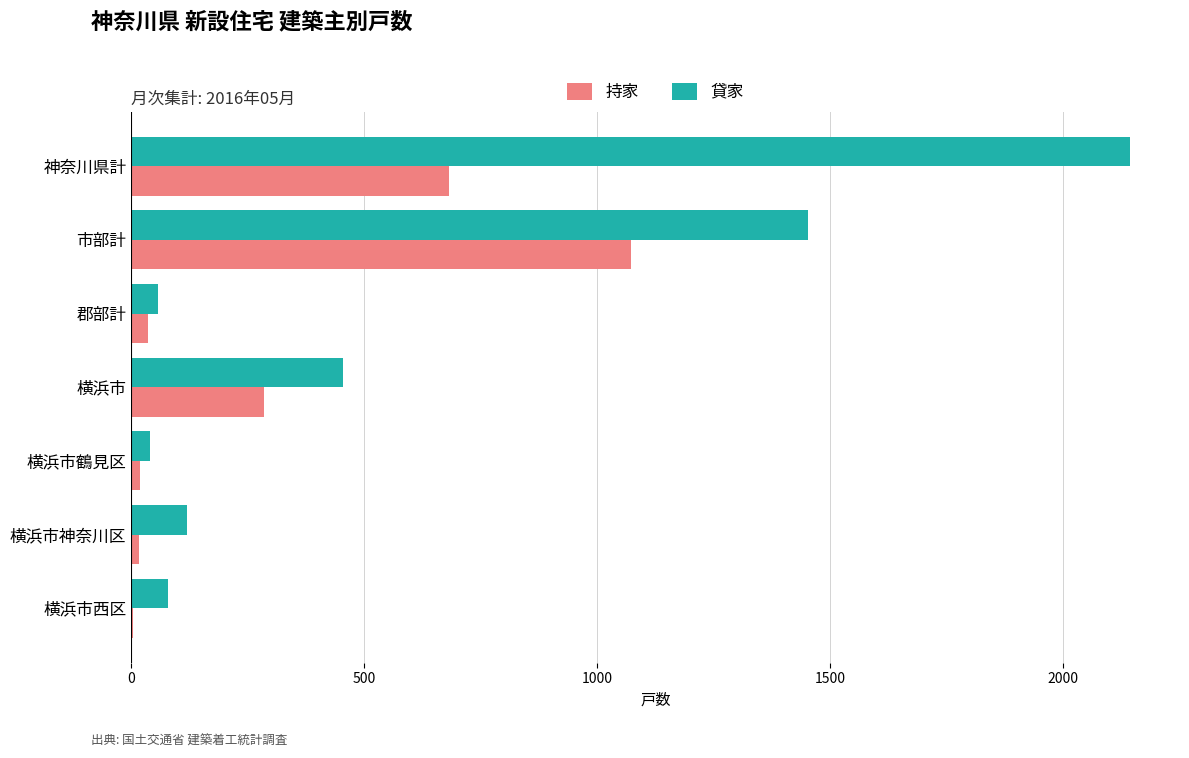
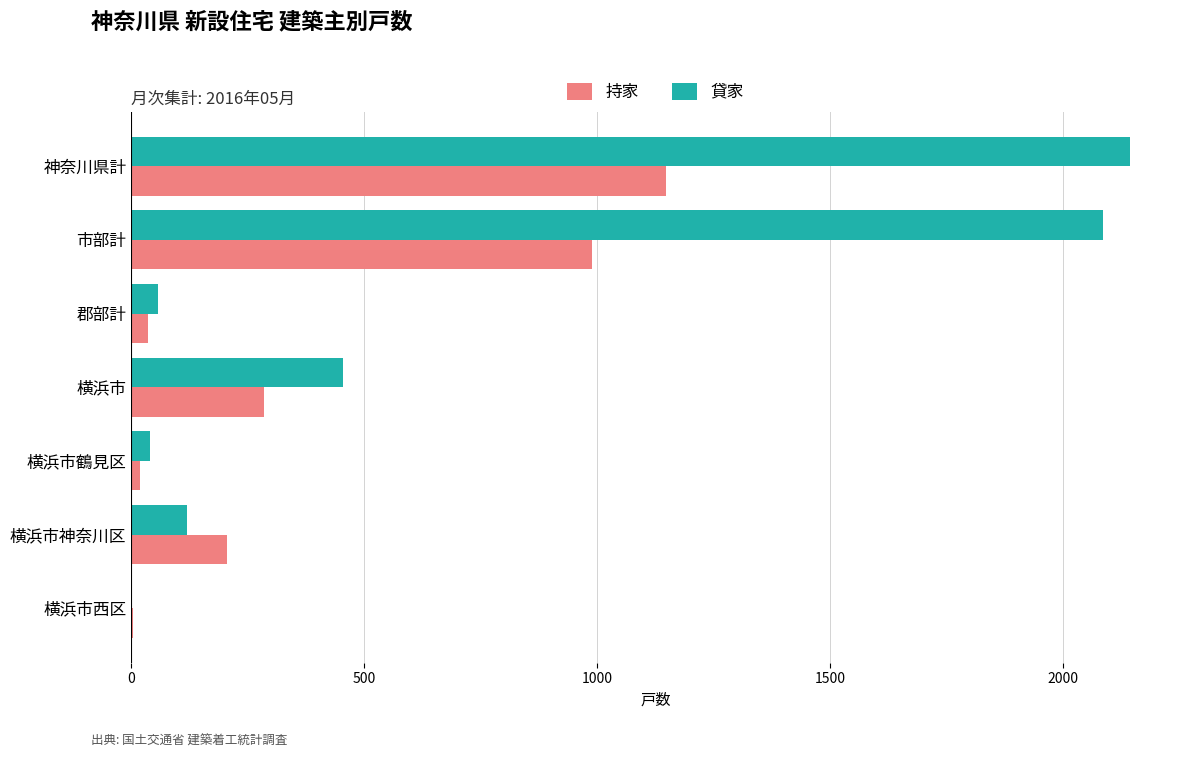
持家, 神奈川県計: 680 -> 1150
貸家, 市部計: 1450 -> 2090
持家, 市部計: 1070 -> 990
持家, 横浜市神奈川区: 20 -> 210
貸家, 横浜市西区: 80 -> 0
